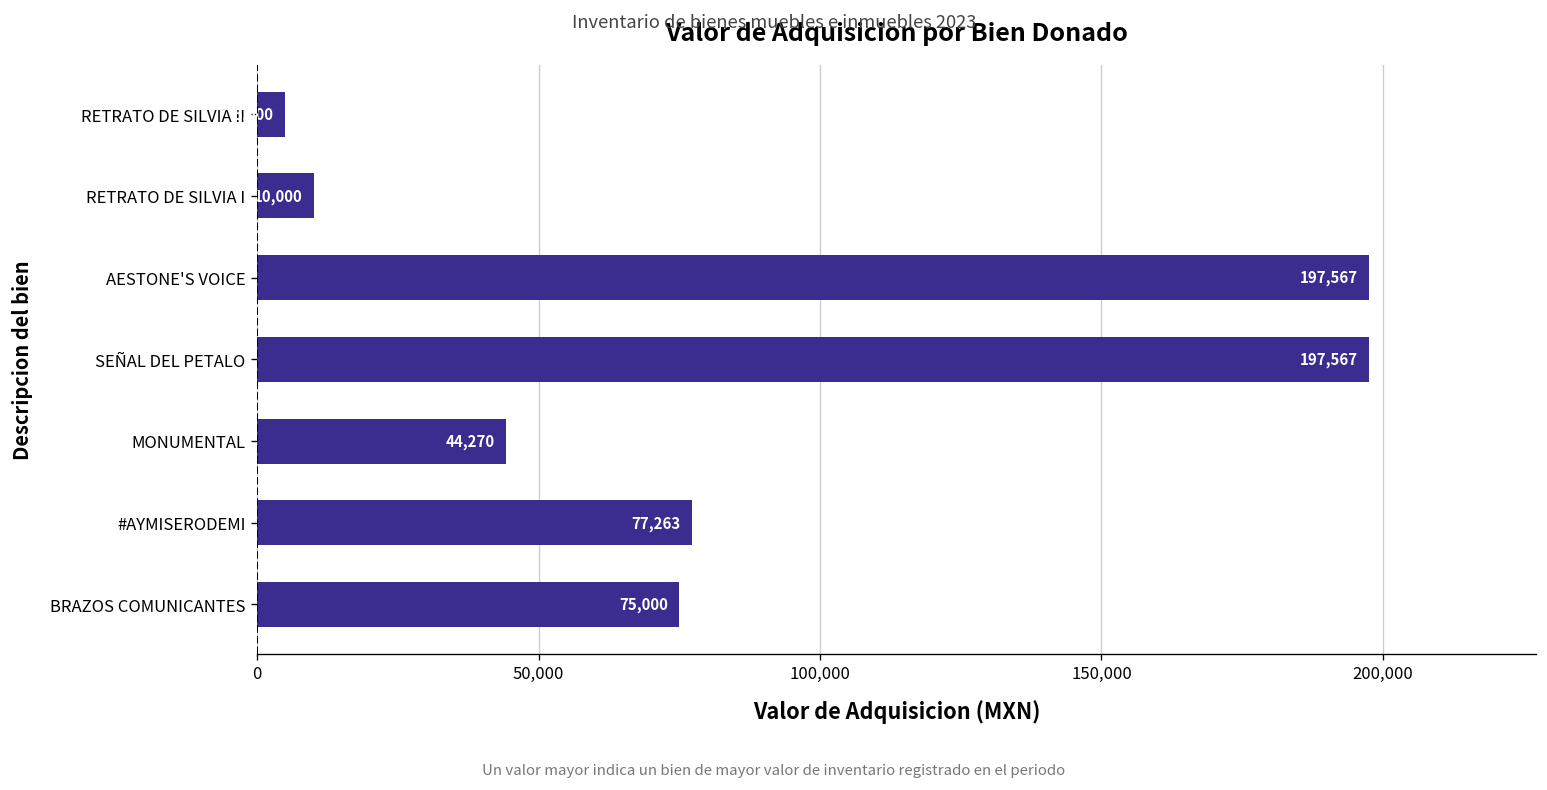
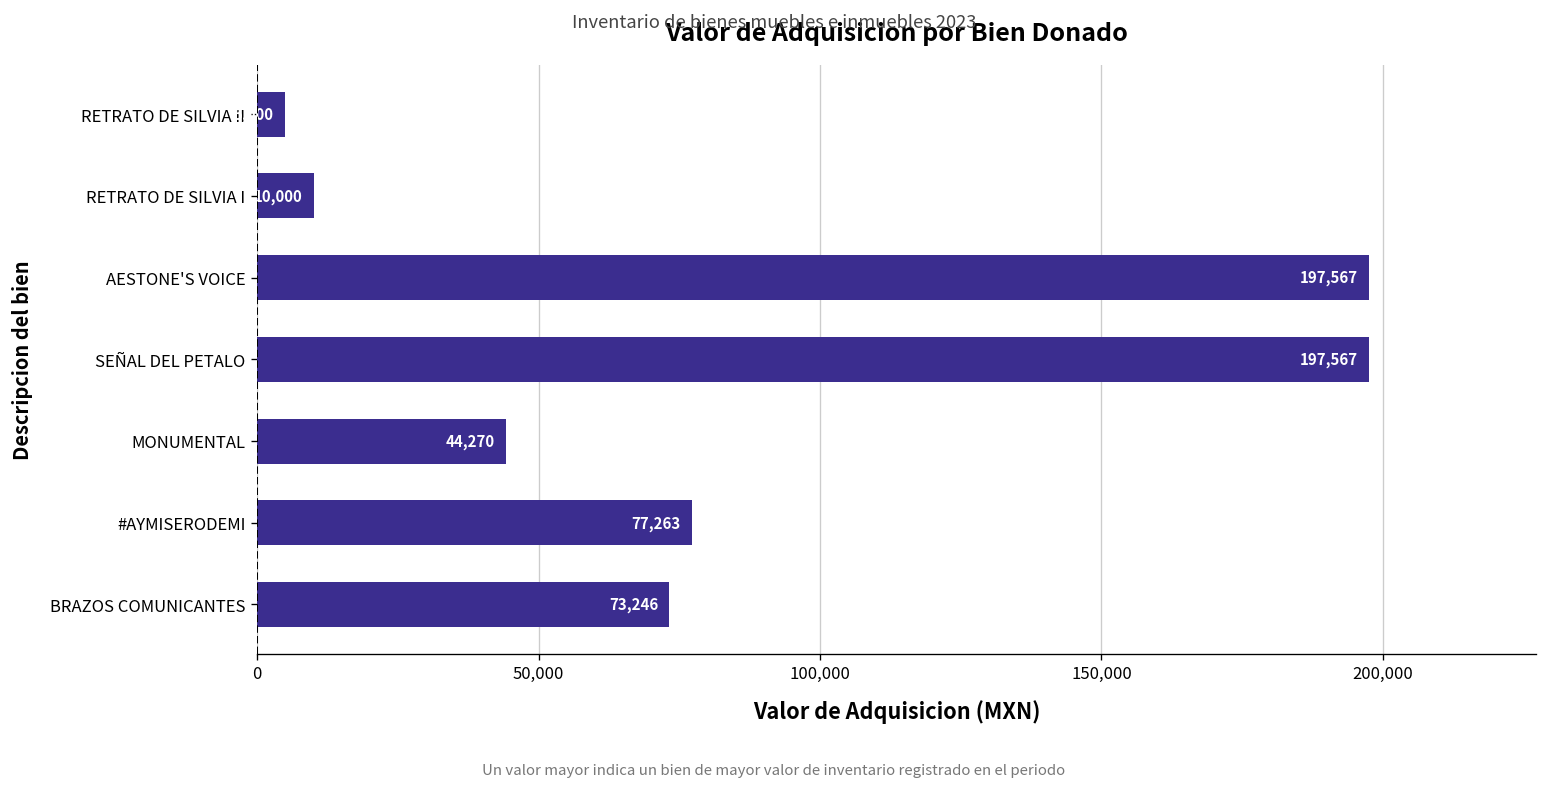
BRAZOS COMUNICANTES: 75,000 -> 73,246
